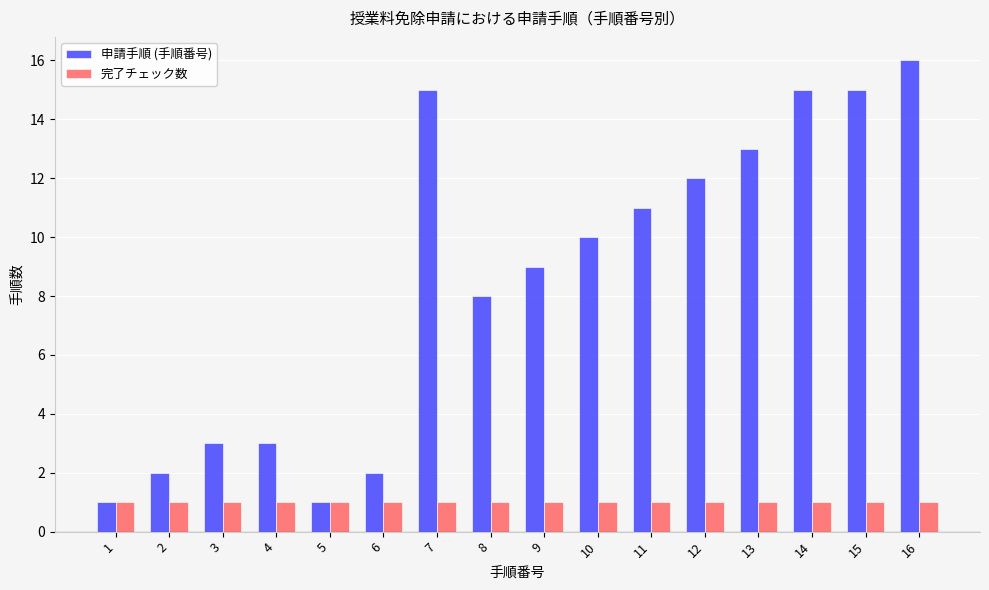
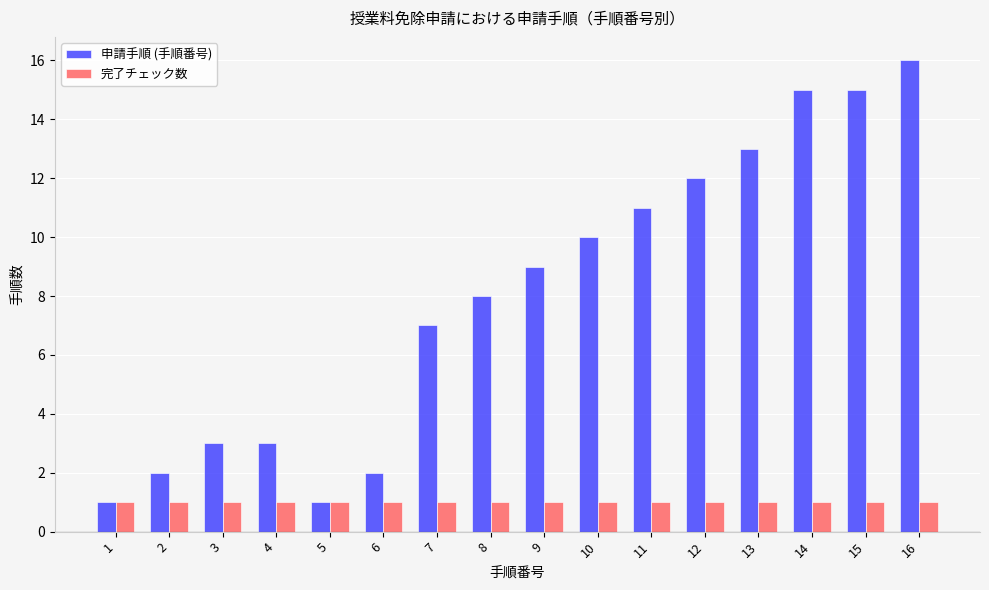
申請手順 (手順番号), 7: 15 -> 7
